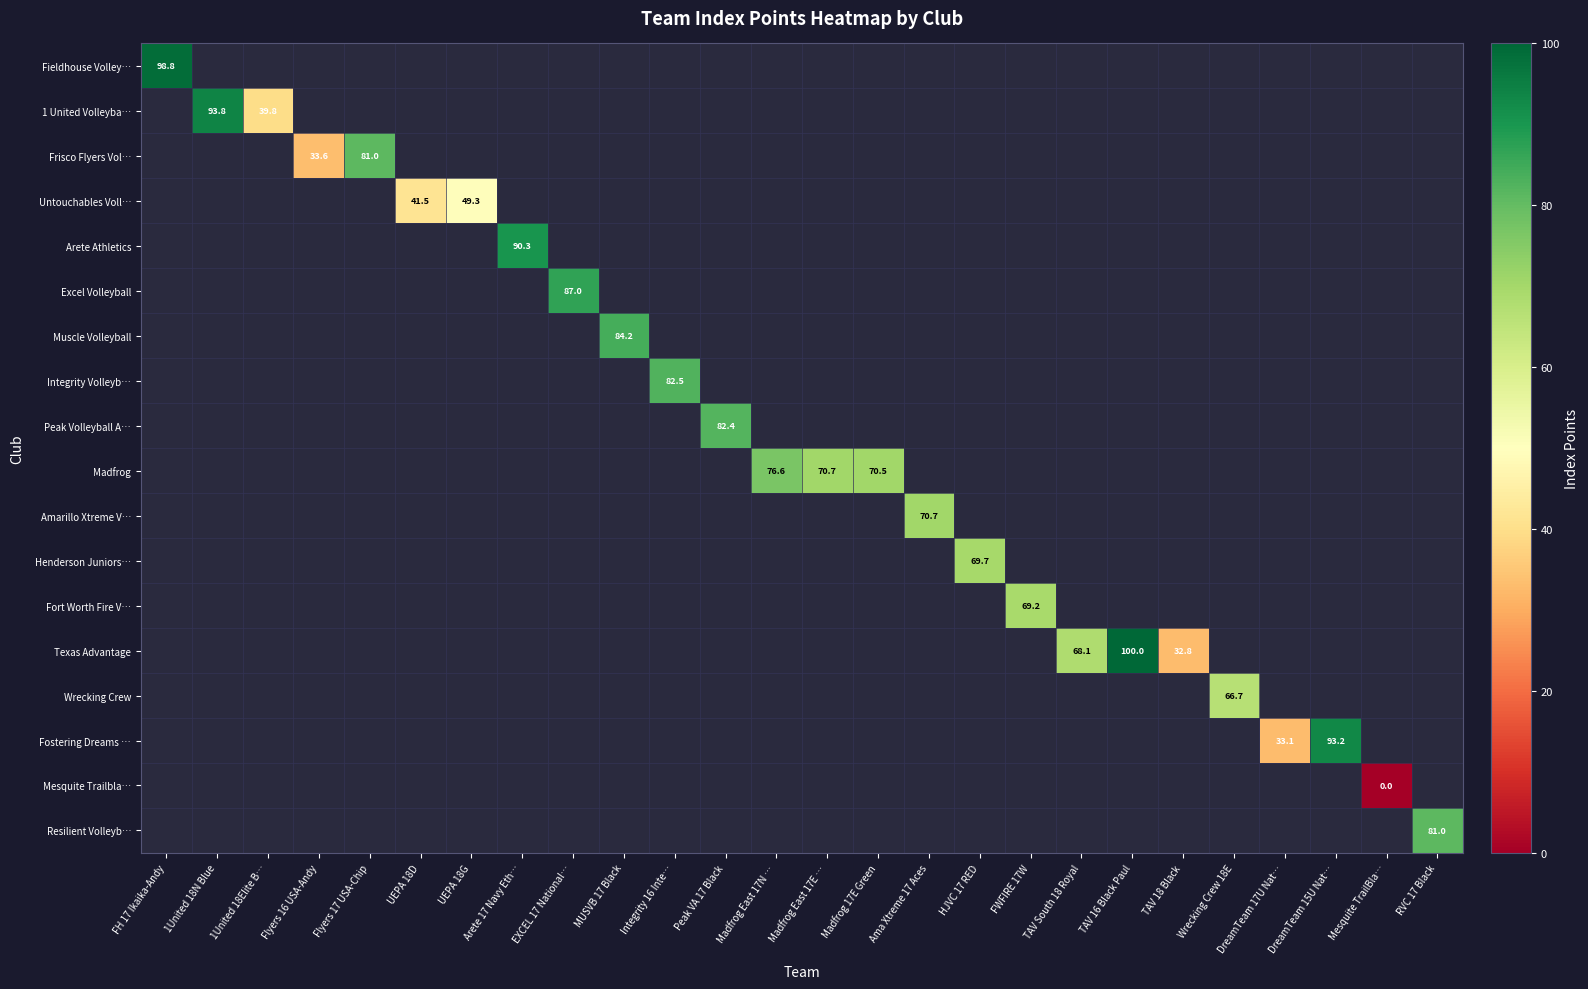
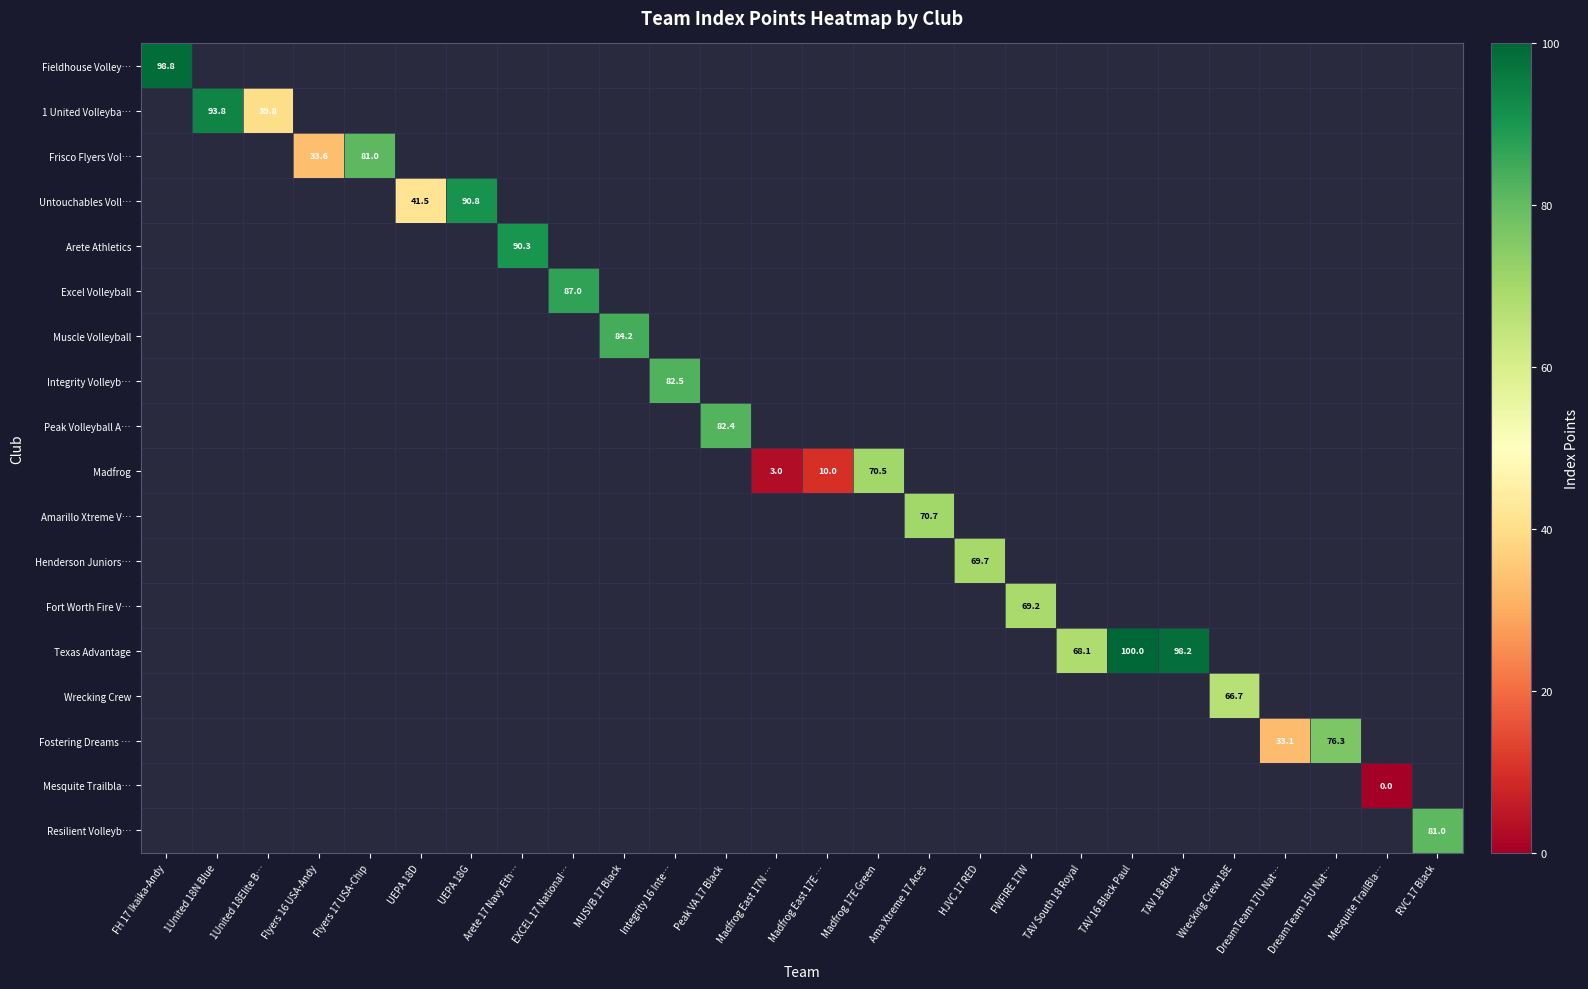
Untouchables Voll…, UEPA 18G: 49.3 -> 90.8
Madfrog, Madfrog East 17N …: 76.6 -> 3.0
Madfrog, Madfrog East 17E …: 70.7 -> 10.0
Texas Advantage, TAV 18 Black: 32.8 -> 98.2
Fostering Dreams …, DreamTeam 15U Nat…: 93.2 -> 76.3
